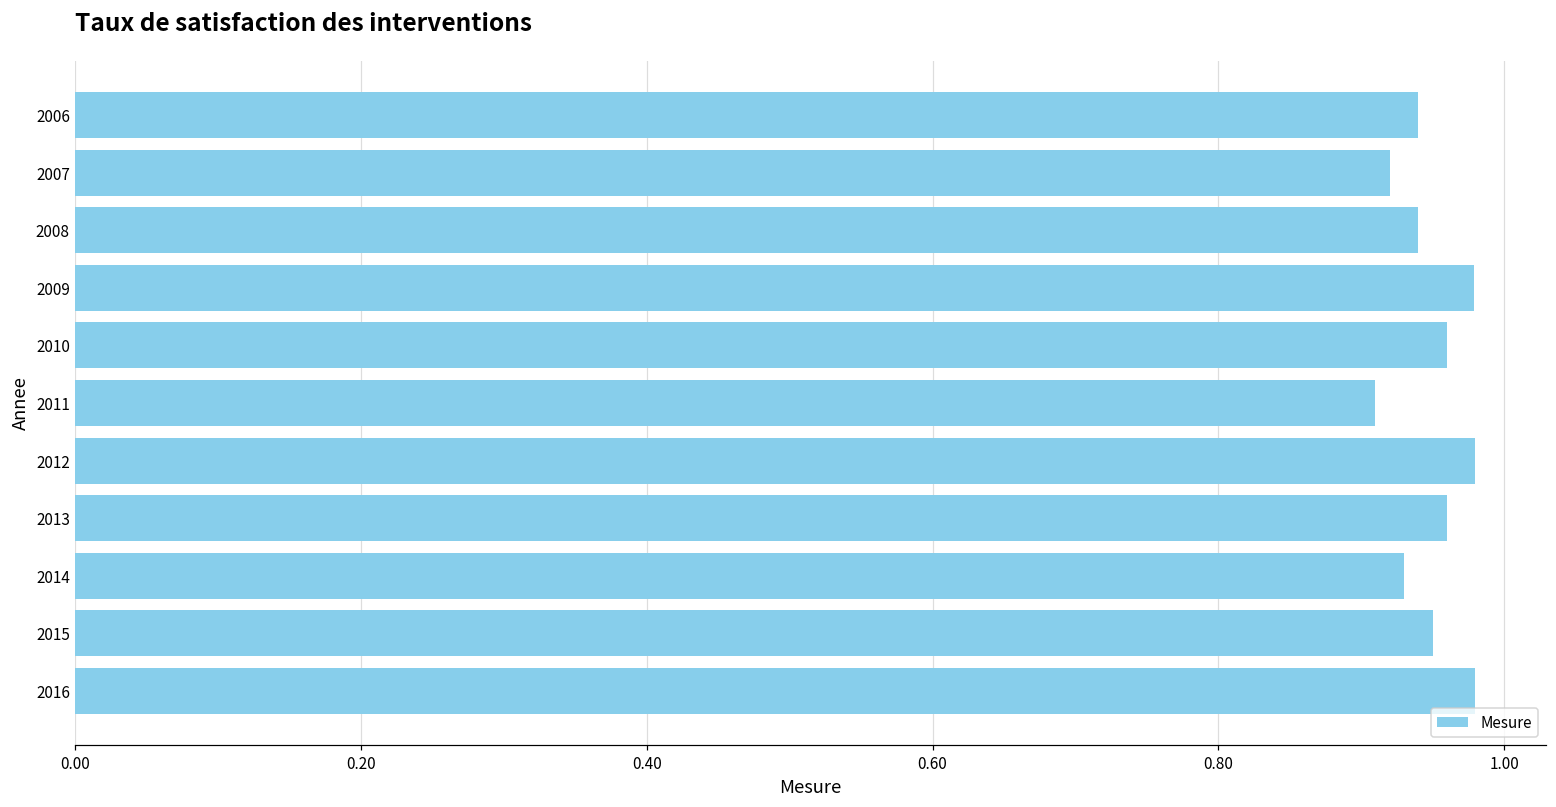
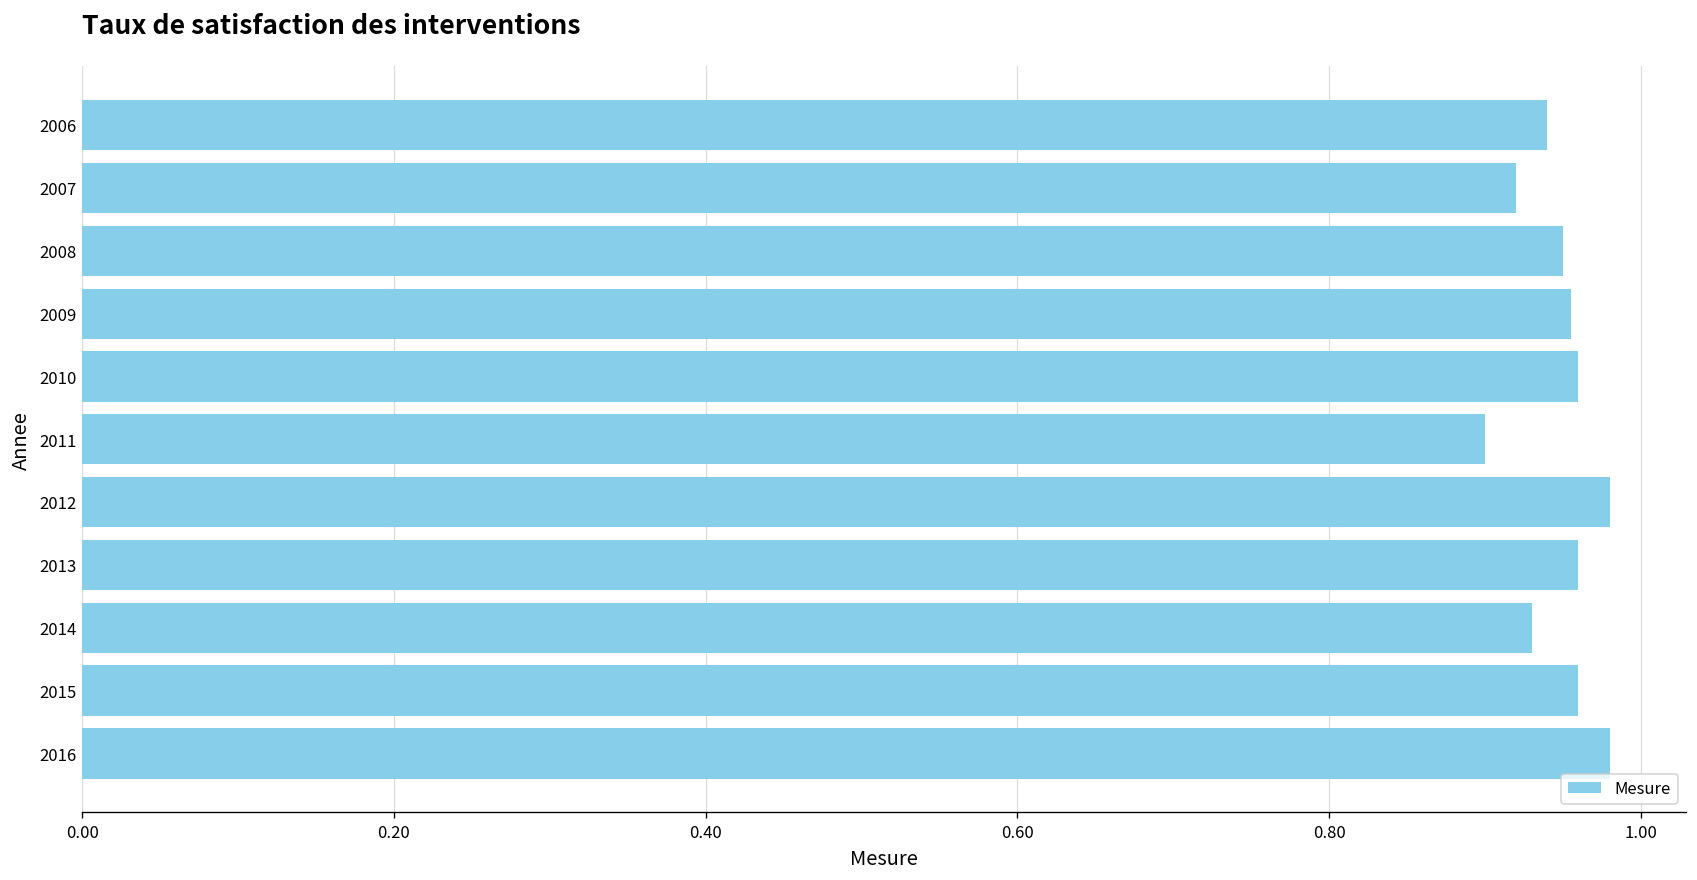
2008: 0.94 -> 0.95
2009: 0.979 -> 0.955
2011: 0.91 -> 0.90
2015: 0.95 -> 0.96
